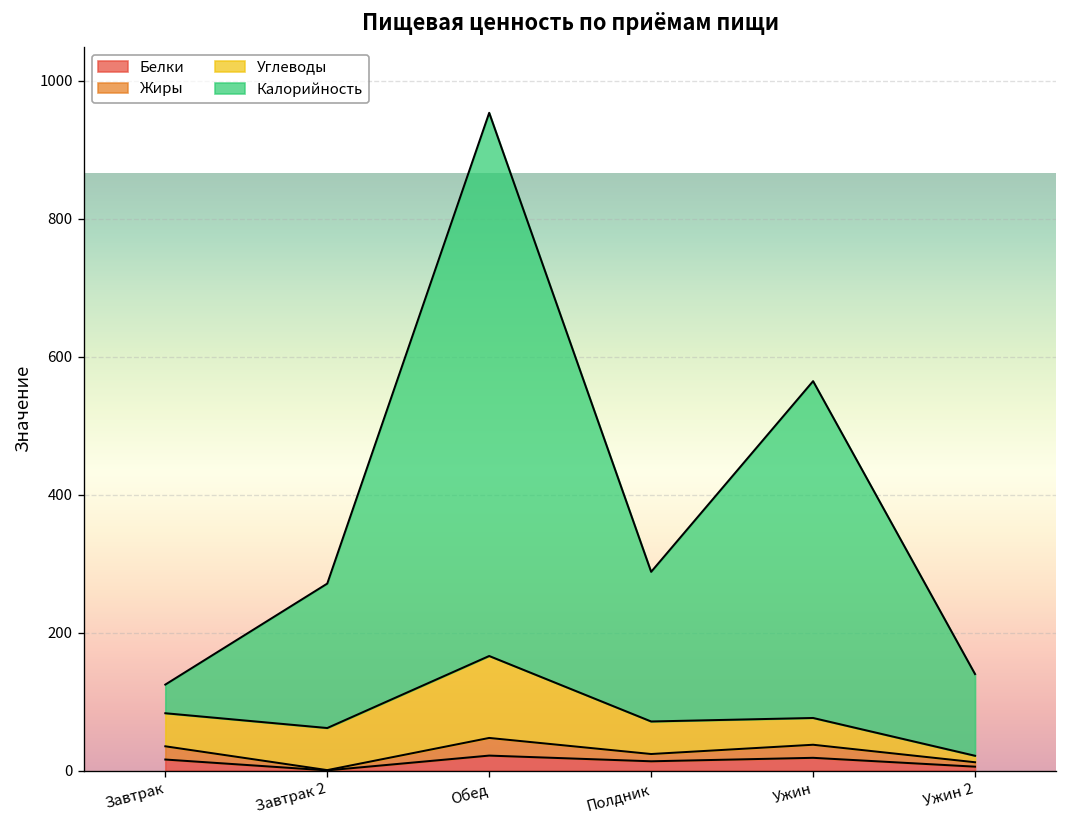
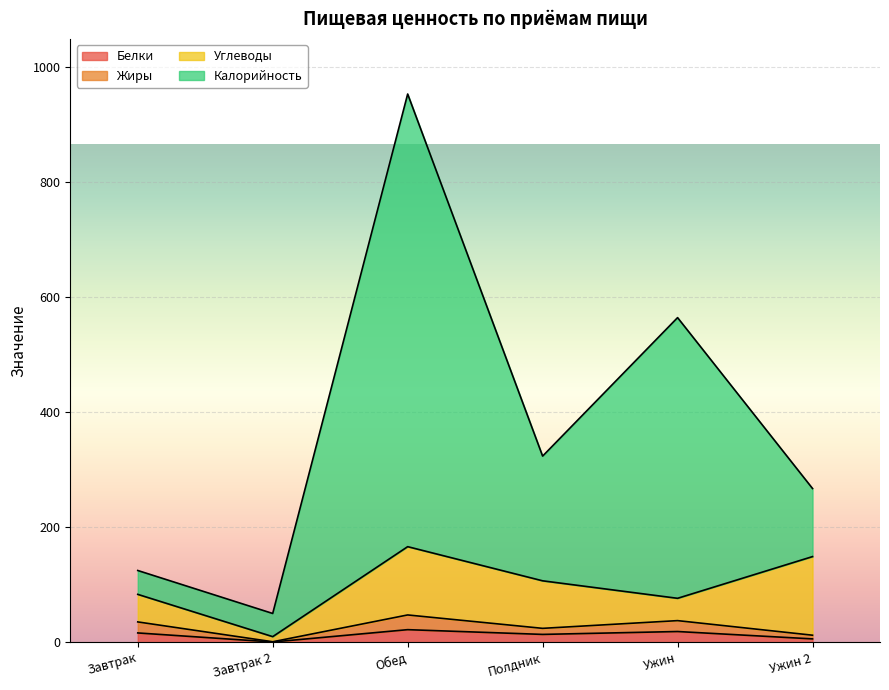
Углеводы, Завтрак 2: 60 -> 10
Калорийность, Завтрак 2: 210 -> 40
Углеводы, Полдник: 50 -> 80
Углеводы, Ужин 2: 10 -> 140
